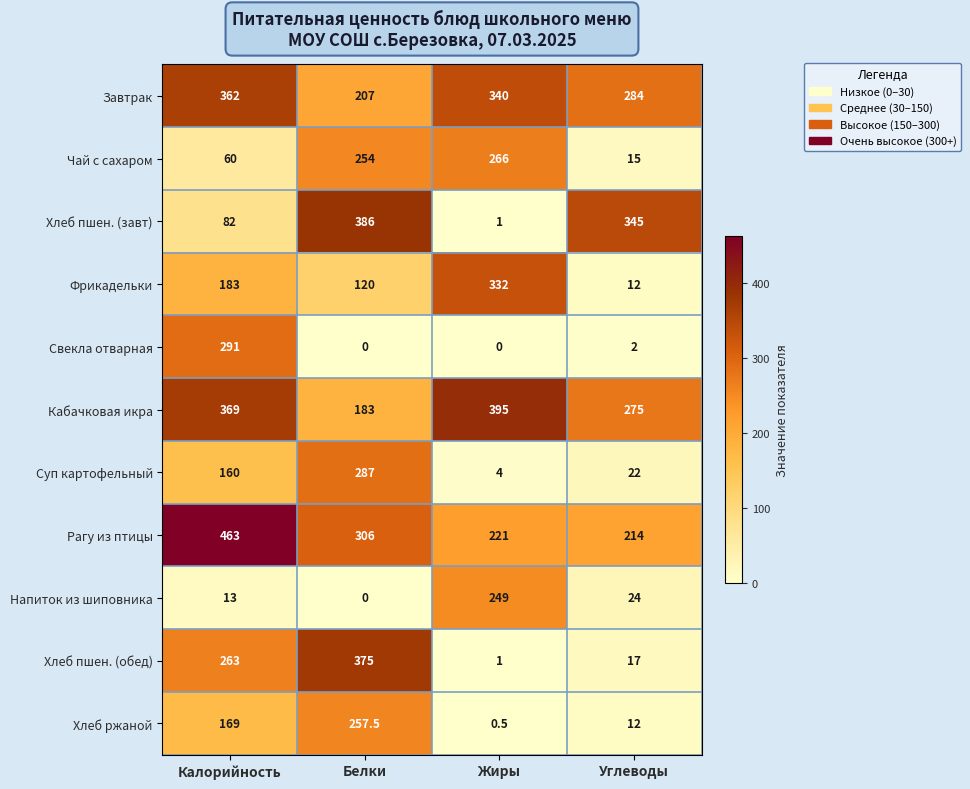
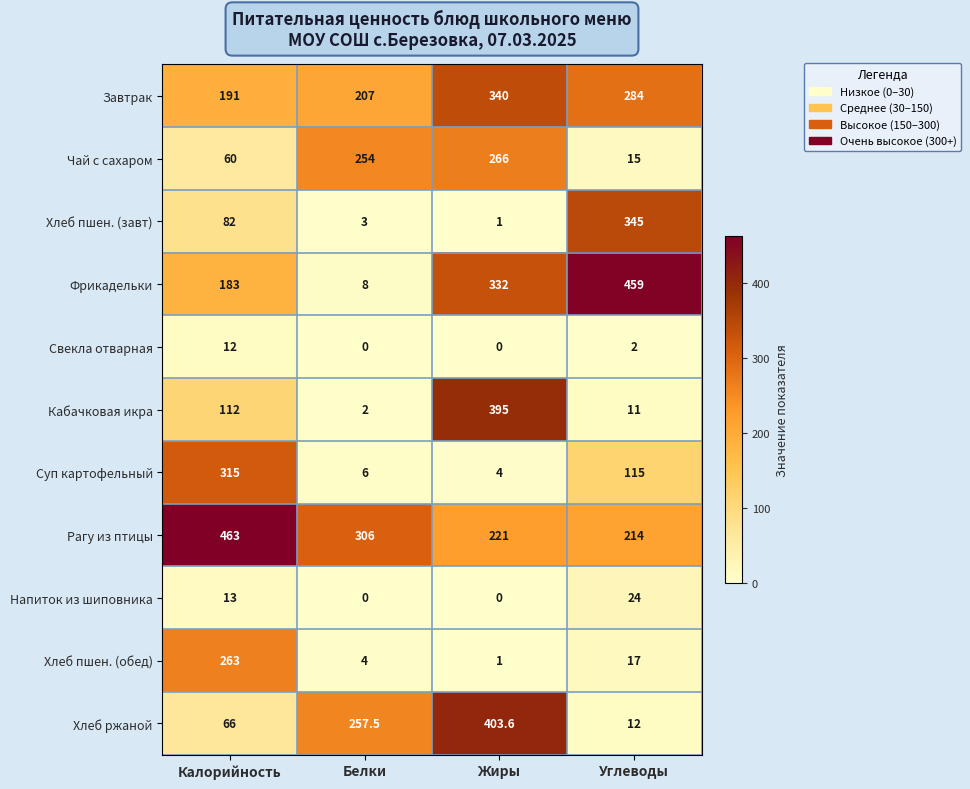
Завтрак, Калорийность: 362 -> 191
Хлеб пшен. (завт), Белки: 386 -> 3
Фрикадельки, Белки: 120 -> 8
Фрикадельки, Углеводы: 12 -> 459
Свекла отварная, Калорийность: 291 -> 12
Кабачковая икра, Калорийность: 369 -> 112
Кабачковая икра, Белки: 183 -> 2
Кабачковая икра, Углеводы: 275 -> 11
Суп картофельный, Калорийность: 160 -> 315
Суп картофельный, Белки: 287 -> 6
Суп картофельный, Углеводы: 22 -> 115
Напиток из шиповника, Жиры: 249 -> 0
Хлеб пшен. (обед), Белки: 375 -> 4
Хлеб ржаной, Калорийность: 169 -> 66
Хлеб ржаной, Жиры: 0.5 -> 403.6
